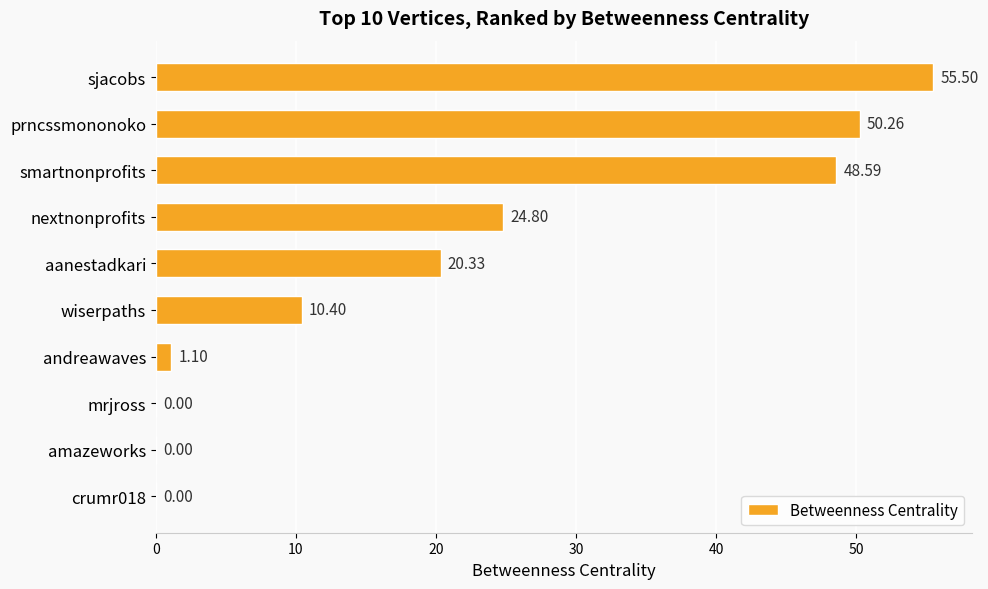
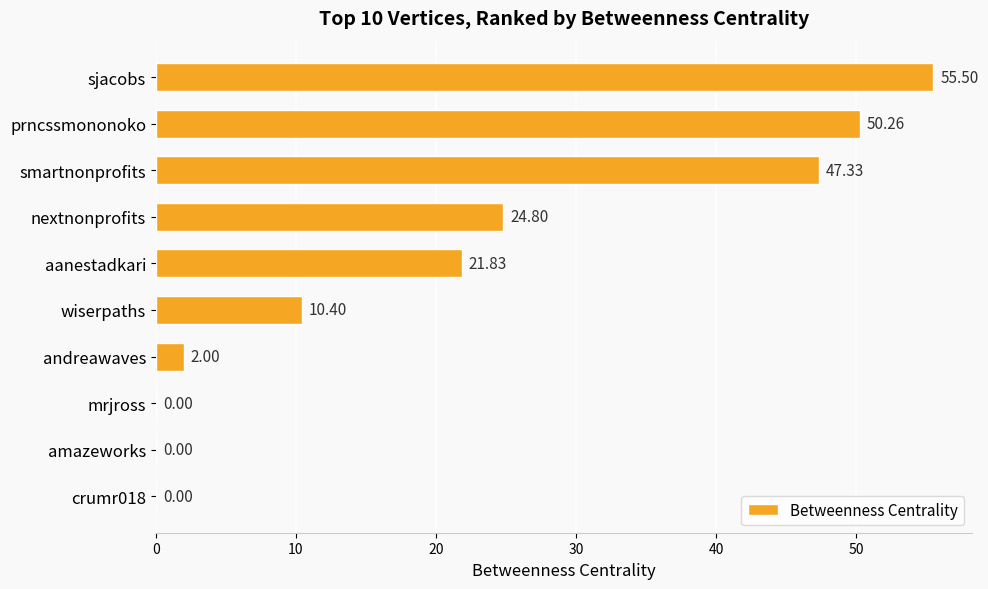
smartnonprofits: 48.59 -> 47.33
aanestadkari: 20.33 -> 21.83
andreawaves: 1.10 -> 2.00
